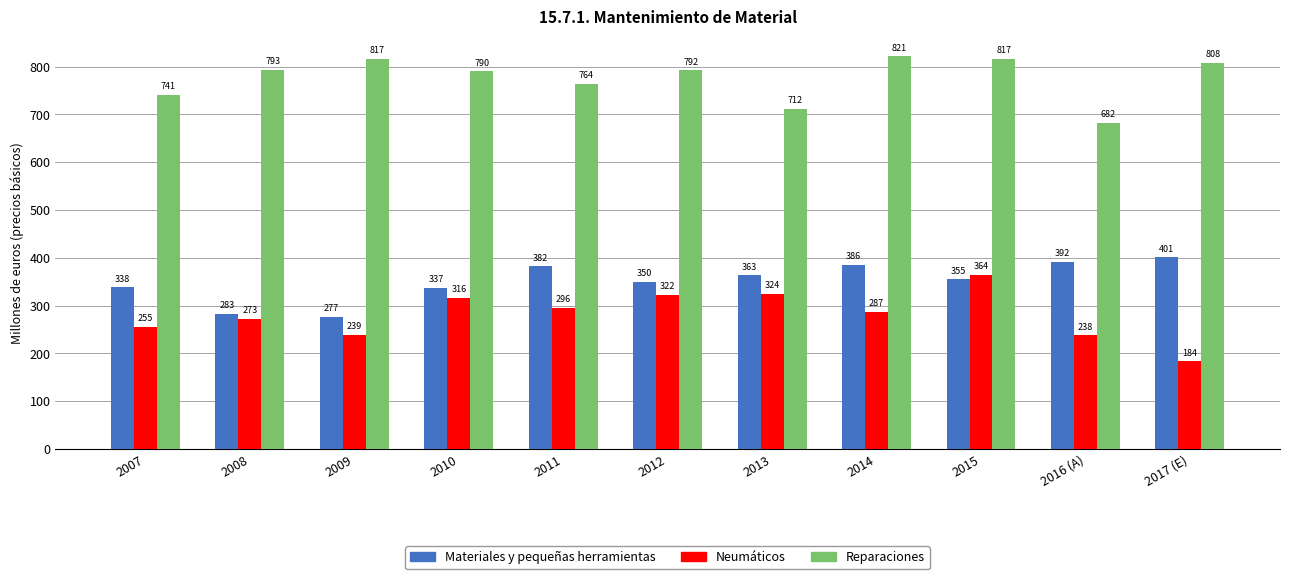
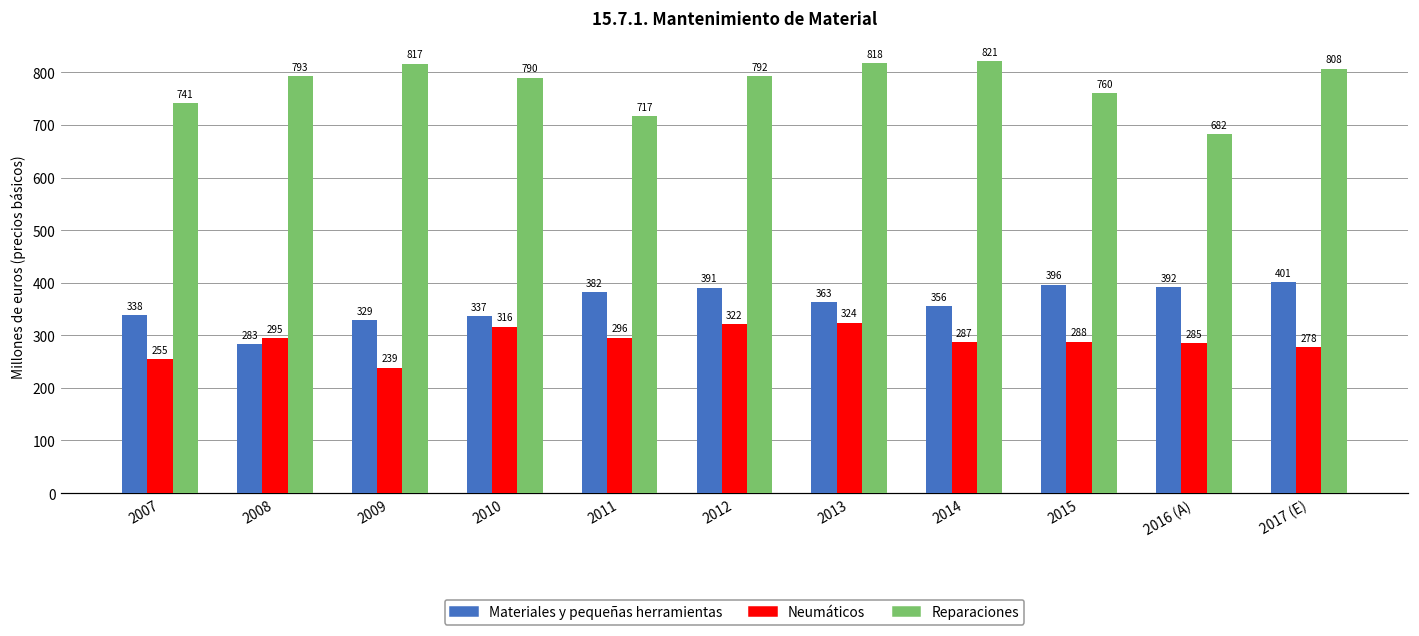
Neumáticos, 2008: 273 -> 295
Materiales y pequeñas herramientas, 2009: 277 -> 329
Reparaciones, 2011: 764 -> 717
Materiales y pequeñas herramientas, 2012: 350 -> 391
Reparaciones, 2013: 712 -> 818
Materiales y pequeñas herramientas, 2014: 386 -> 356
Materiales y pequeñas herramientas, 2015: 355 -> 396
Neumáticos, 2015: 364 -> 288
Reparaciones, 2015: 817 -> 760
Neumáticos, 2016 (A): 238 -> 285
Neumáticos, 2017 (E): 184 -> 278
